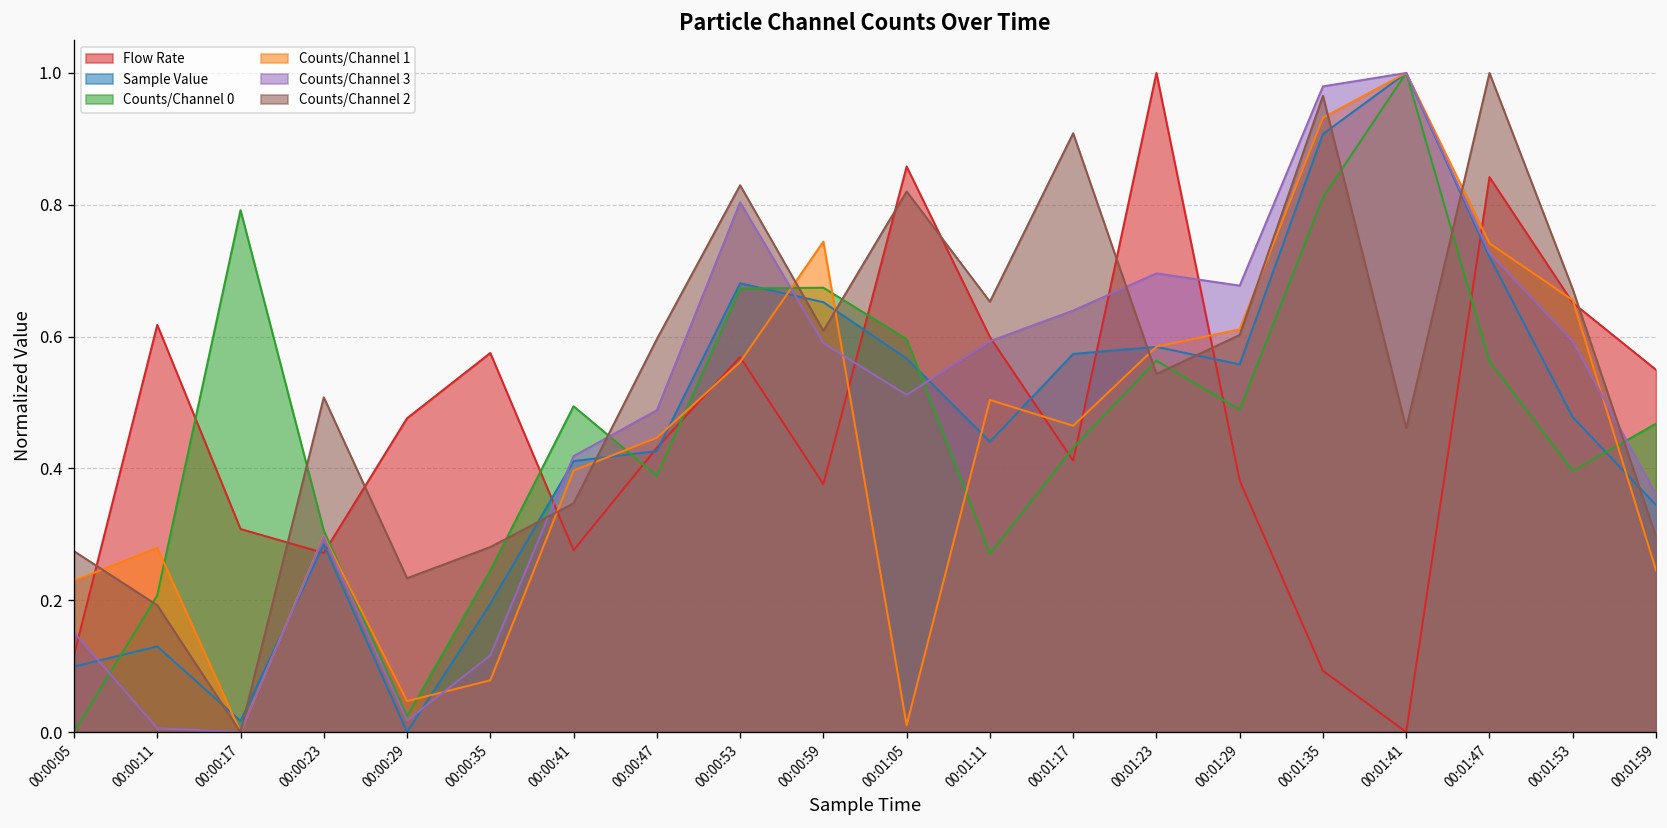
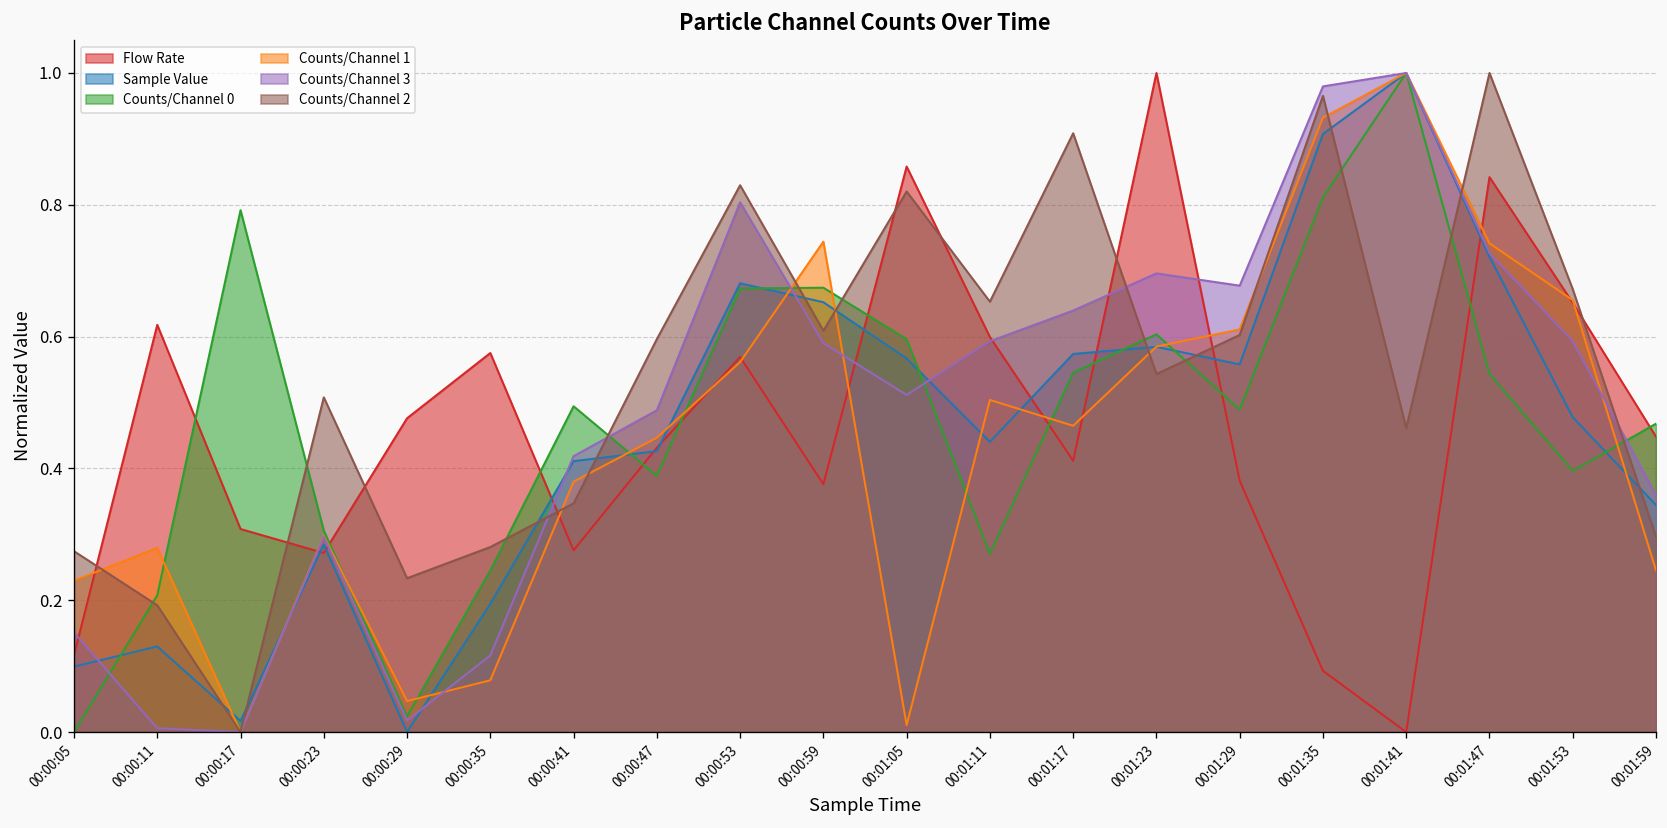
Counts/Channel 1, 00:00:41: 0.40 -> 0.38
Counts/Channel 0, 00:01:17: 0.43 -> 0.55
Counts/Channel 0, 00:01:23: 0.56 -> 0.60
Counts/Channel 0, 00:01:47: 0.56 -> 0.54
Flow Rate, 00:01:59: 0.55 -> 0.45
